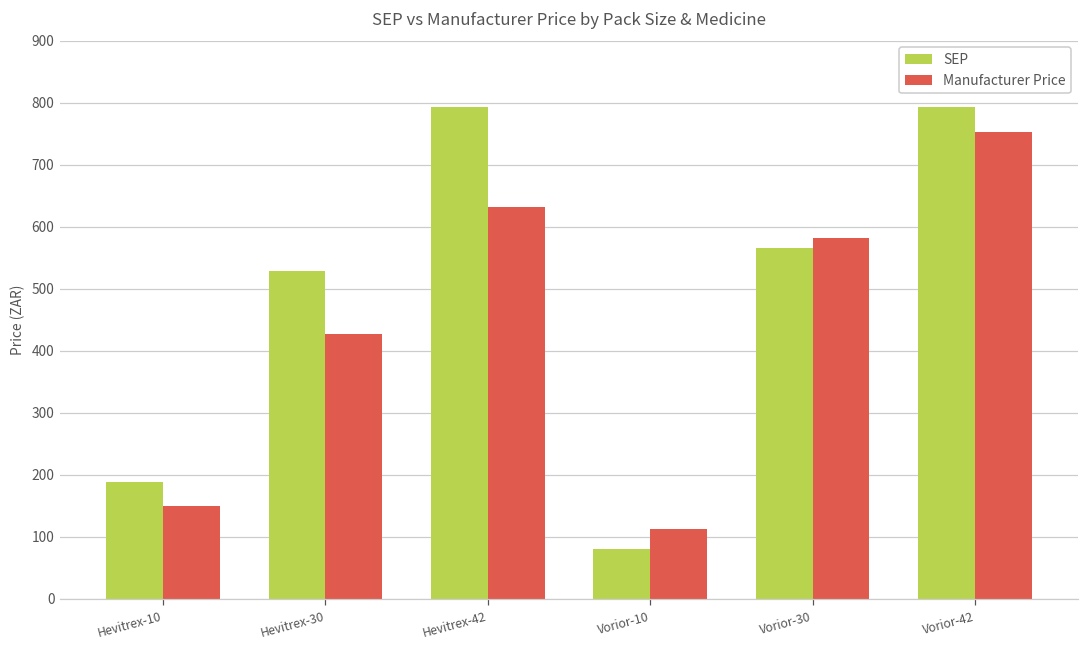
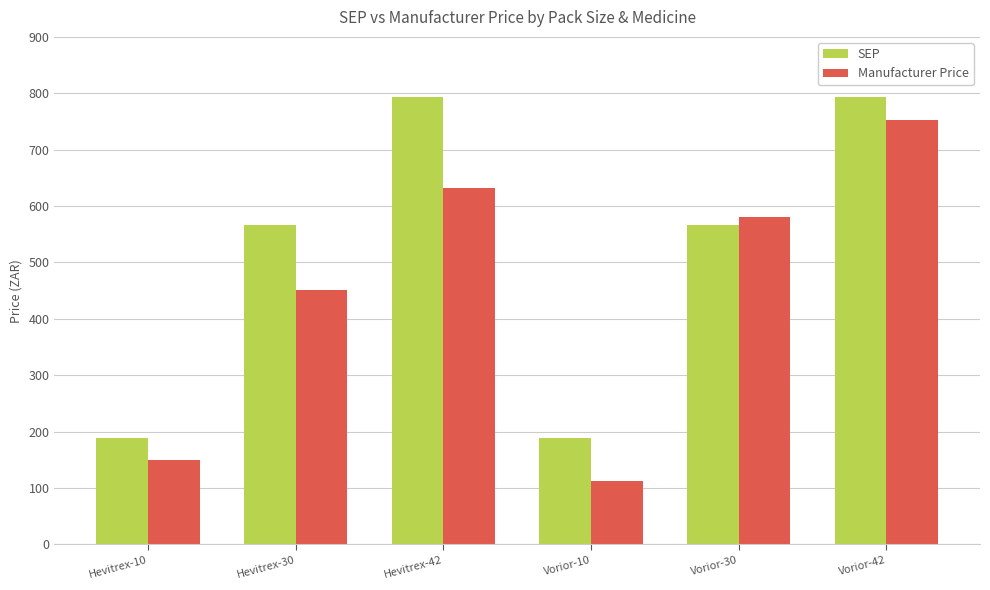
SEP, Hevitrex-30: 530 -> 570
Manufacturer Price, Hevitrex-30: 430 -> 450
SEP, Vorior-10: 80 -> 190
